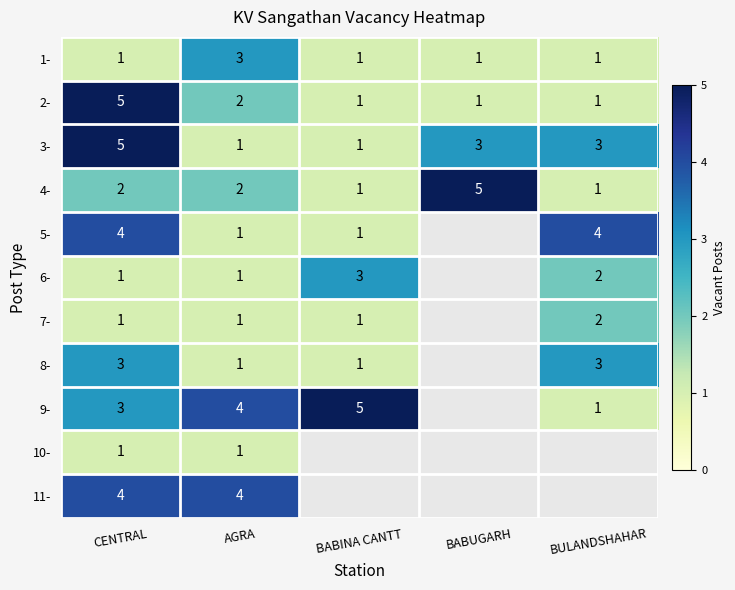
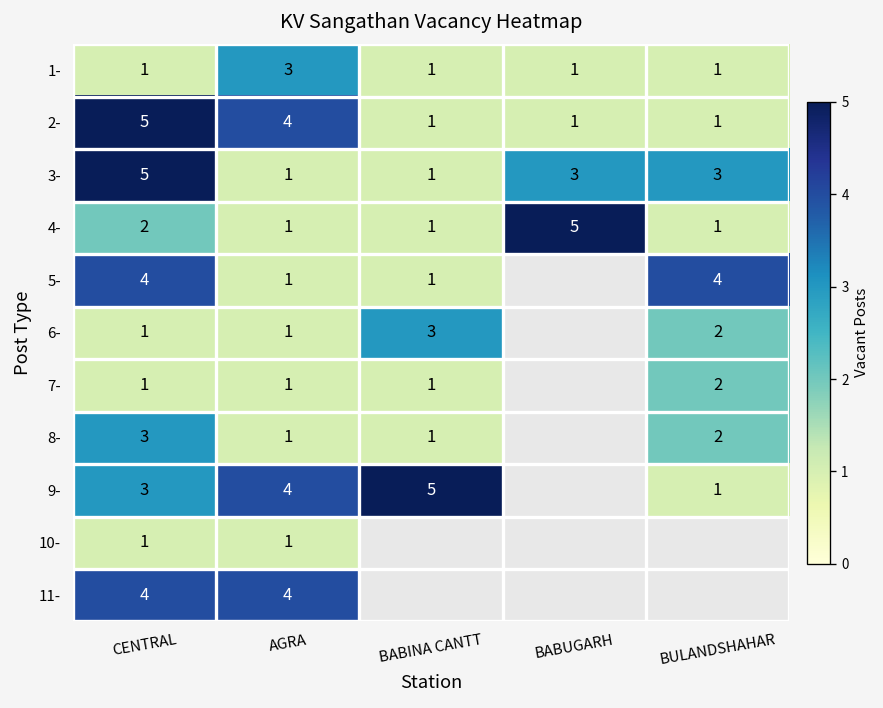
2-, AGRA: 2 -> 4
4-, AGRA: 2 -> 1
8-, BULANDSHAHAR: 3 -> 2
